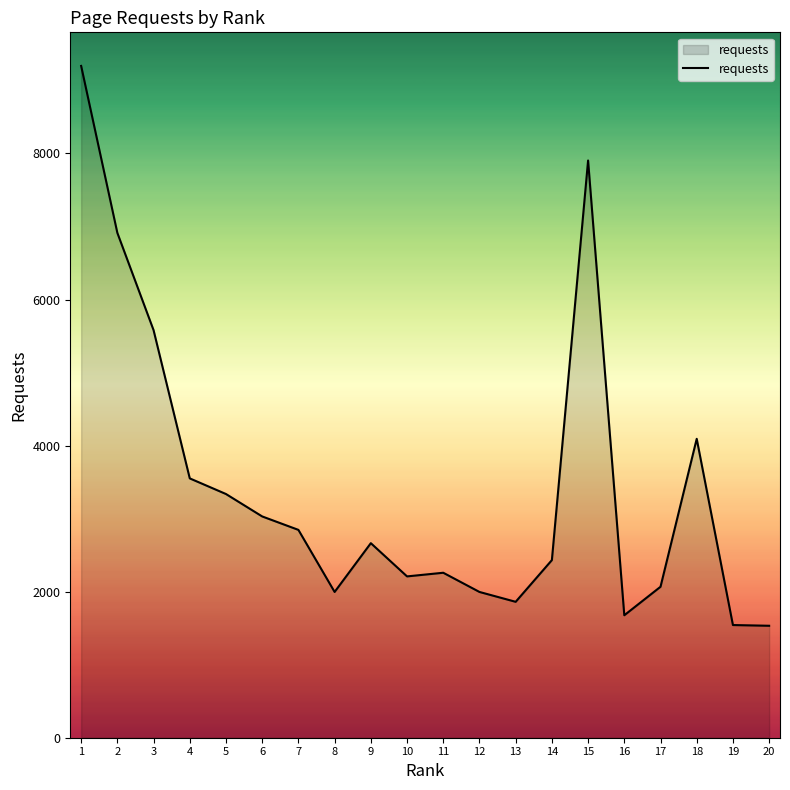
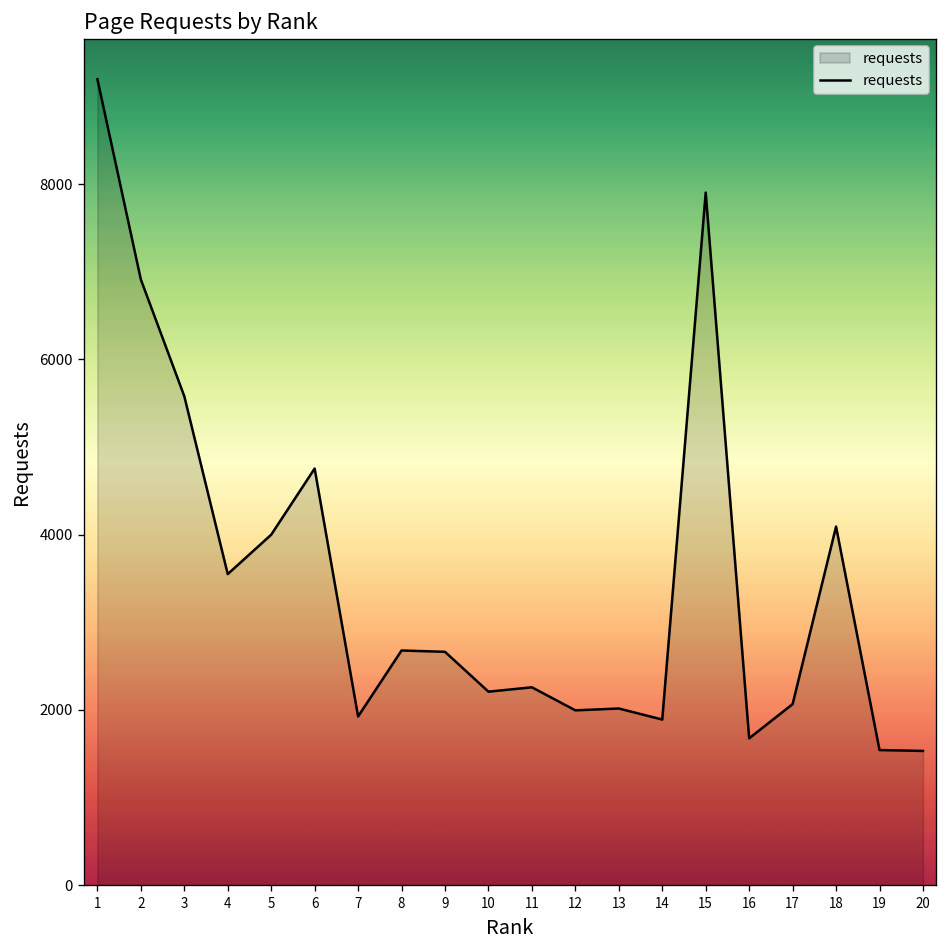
5: 3300 -> 4000
6: 3000 -> 4800
7: 2800 -> 1900
8: 2000 -> 2700
13: 1900 -> 2000
14: 2400 -> 1900
